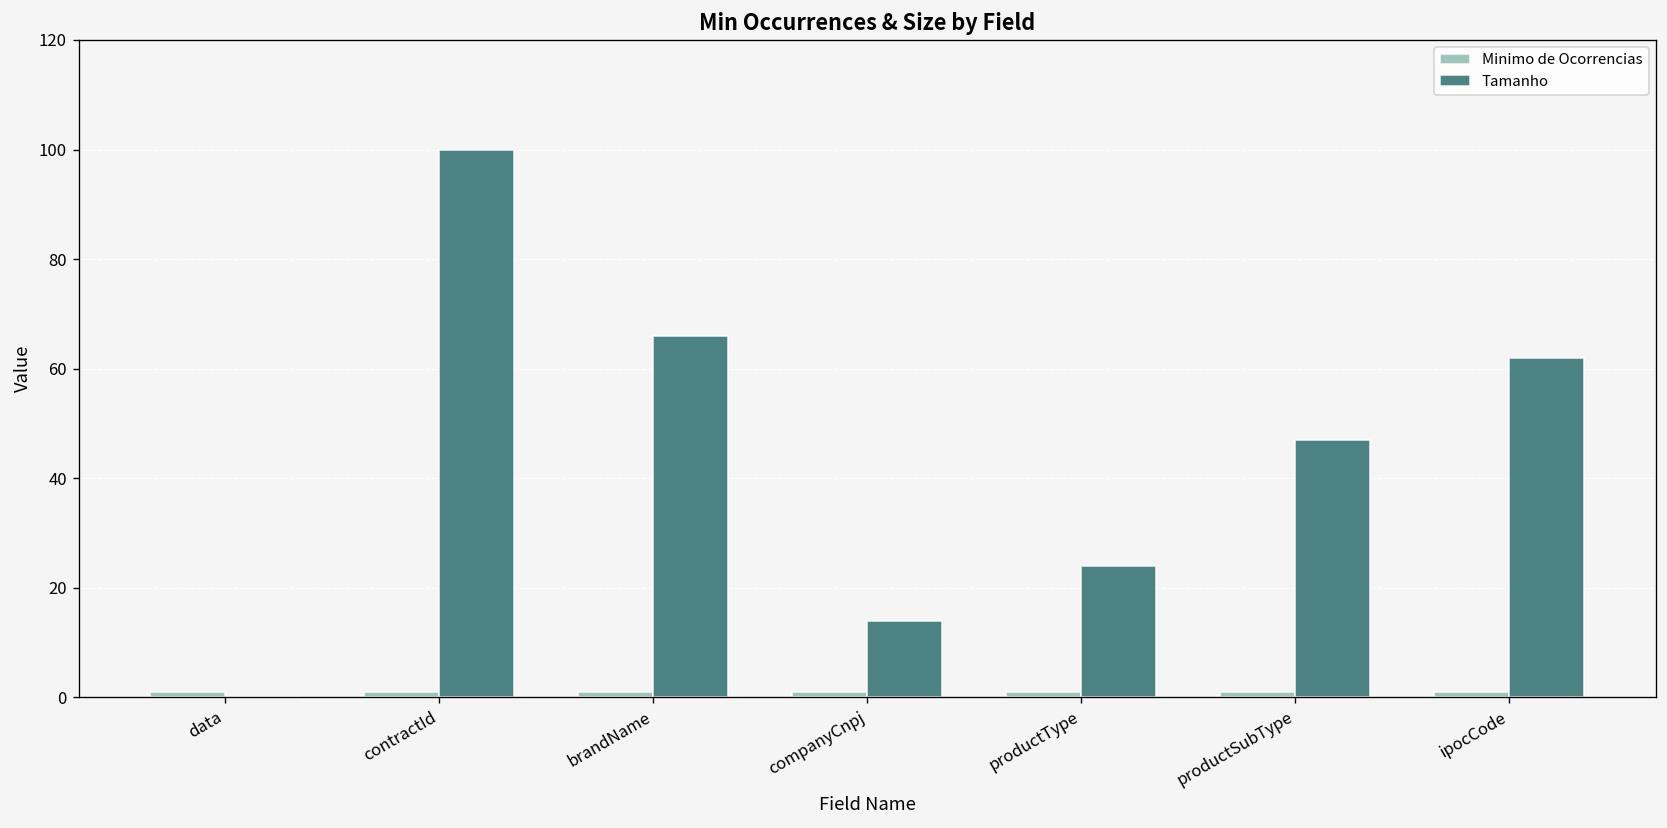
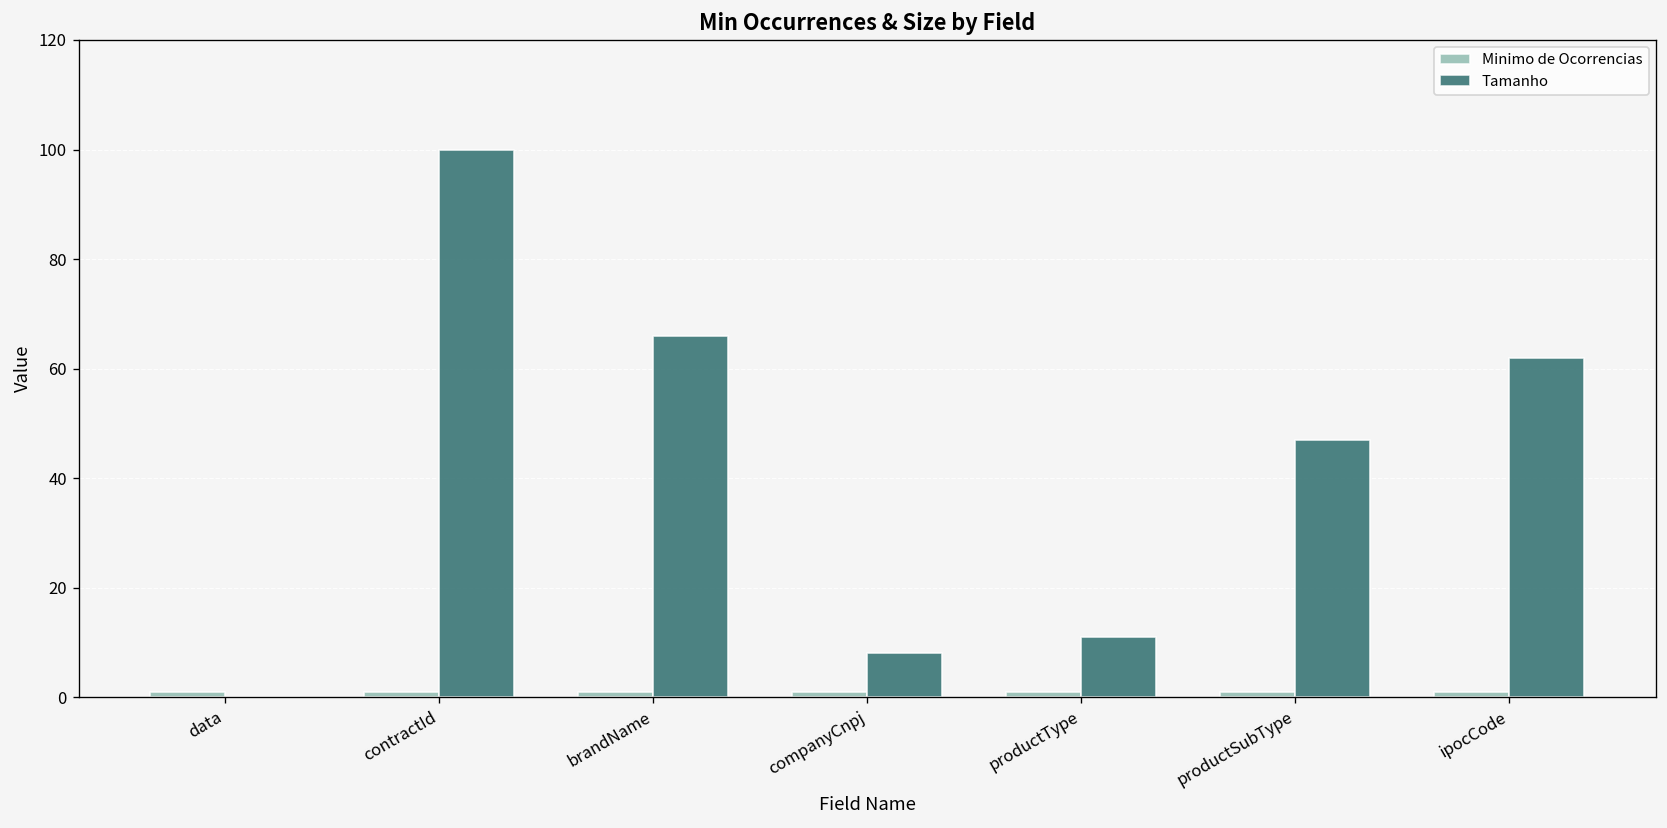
Tamanho, companyCnpj: 14 -> 8
Tamanho, productType: 24 -> 11
